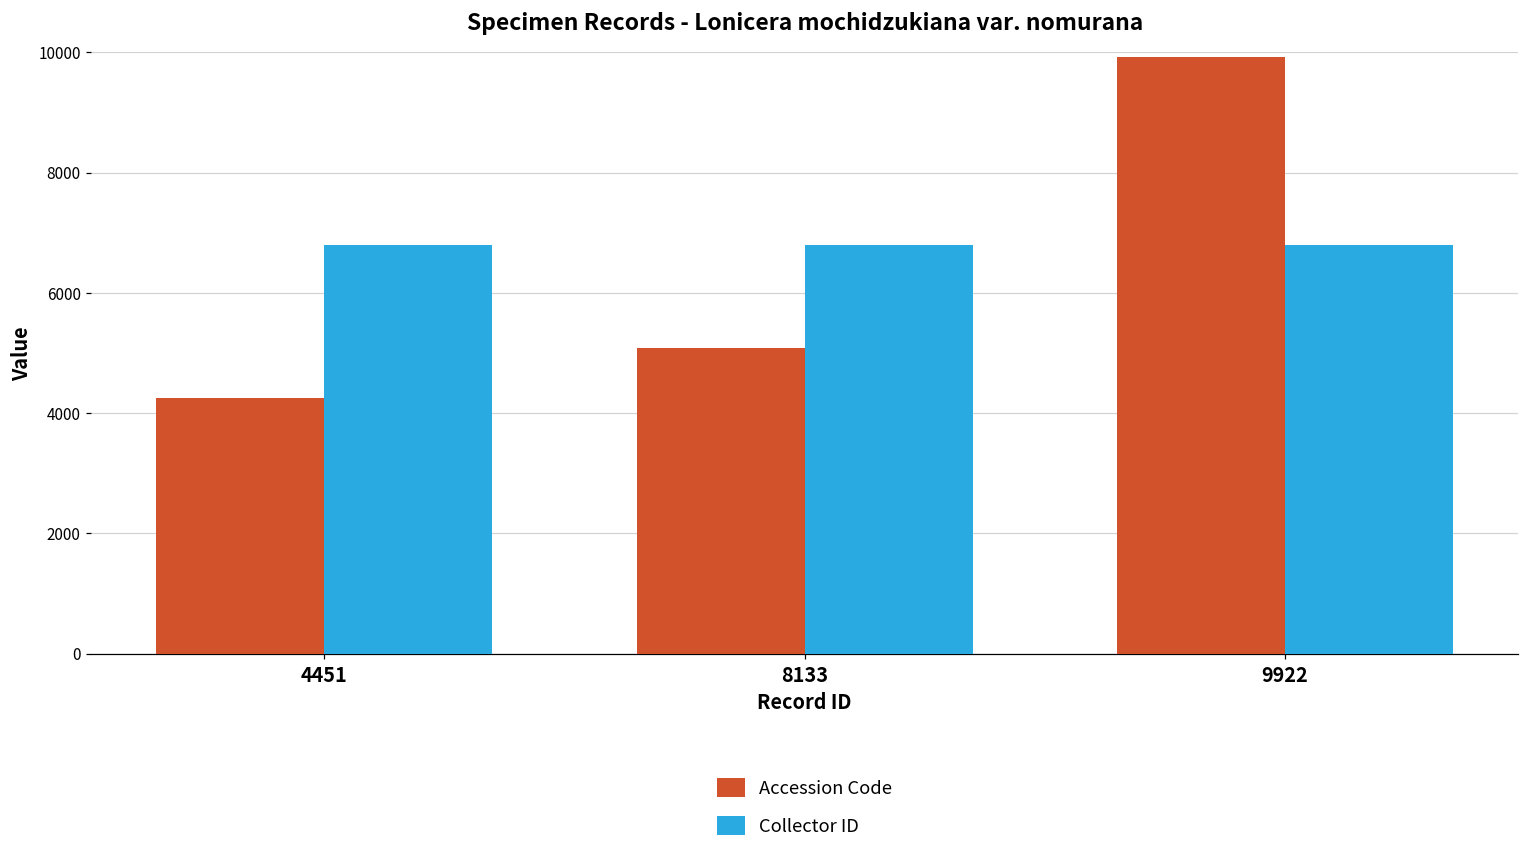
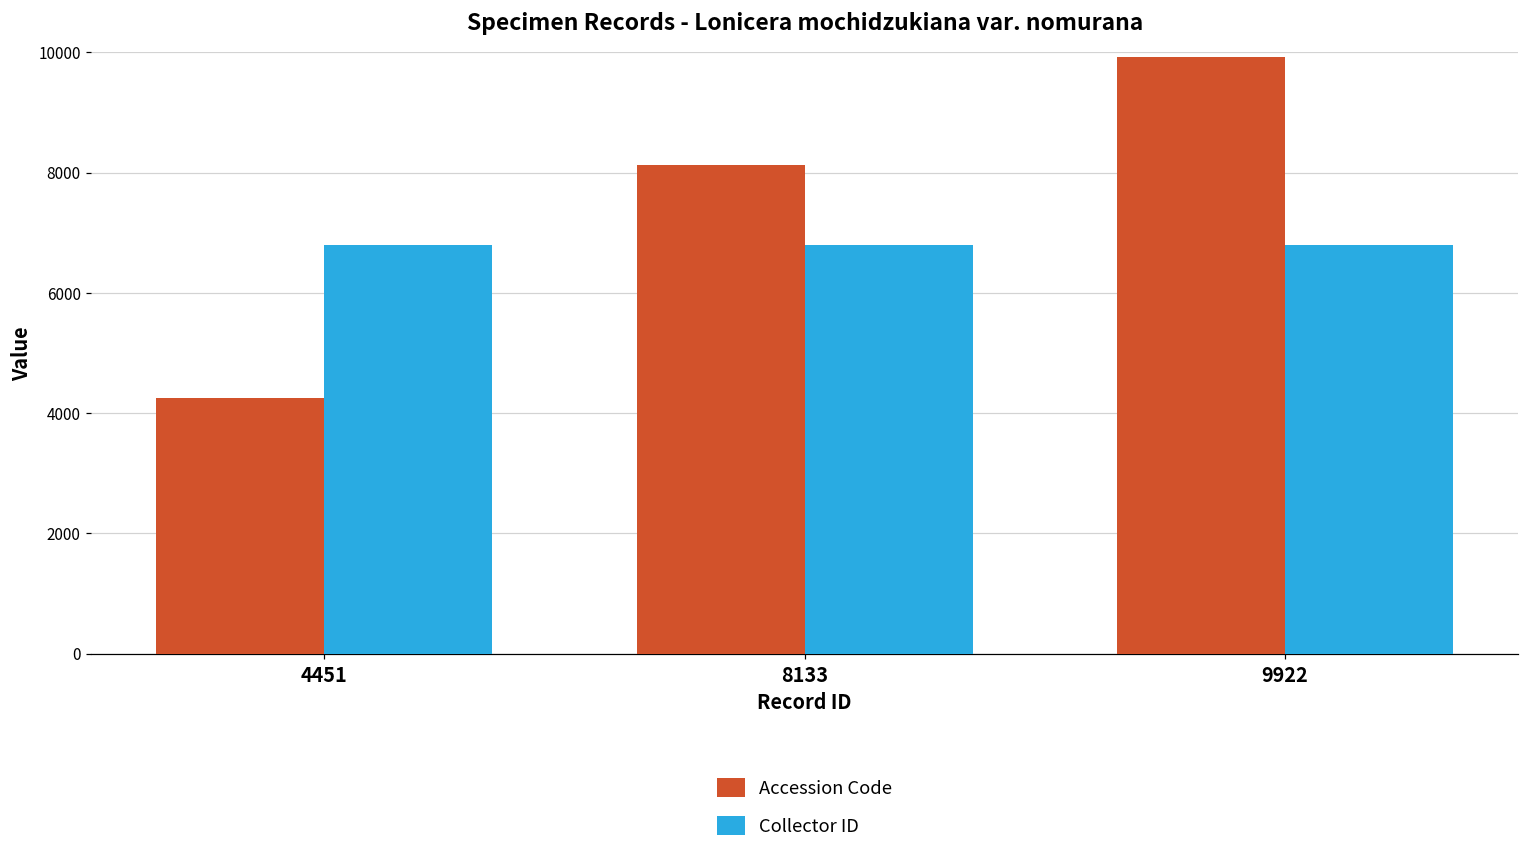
Accession Code, 8133: 5100 -> 8100
